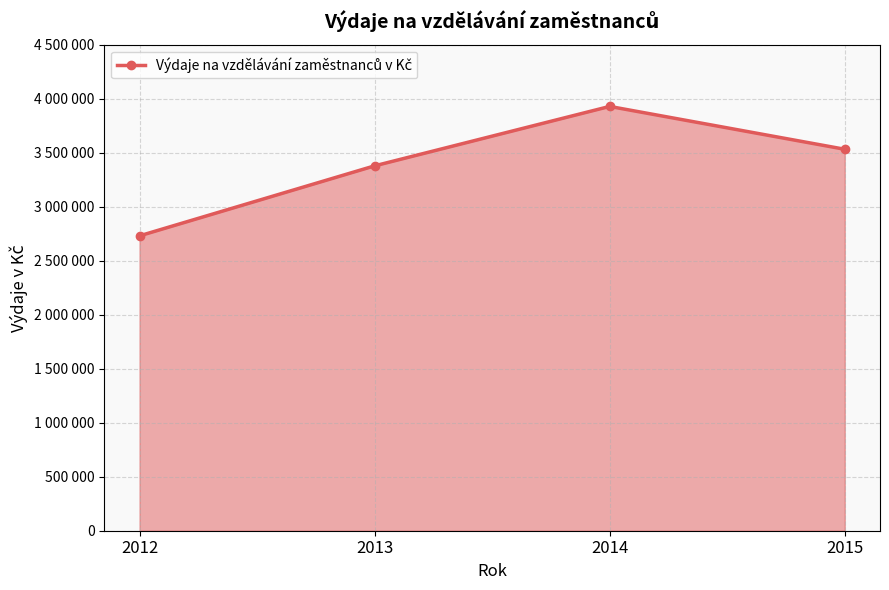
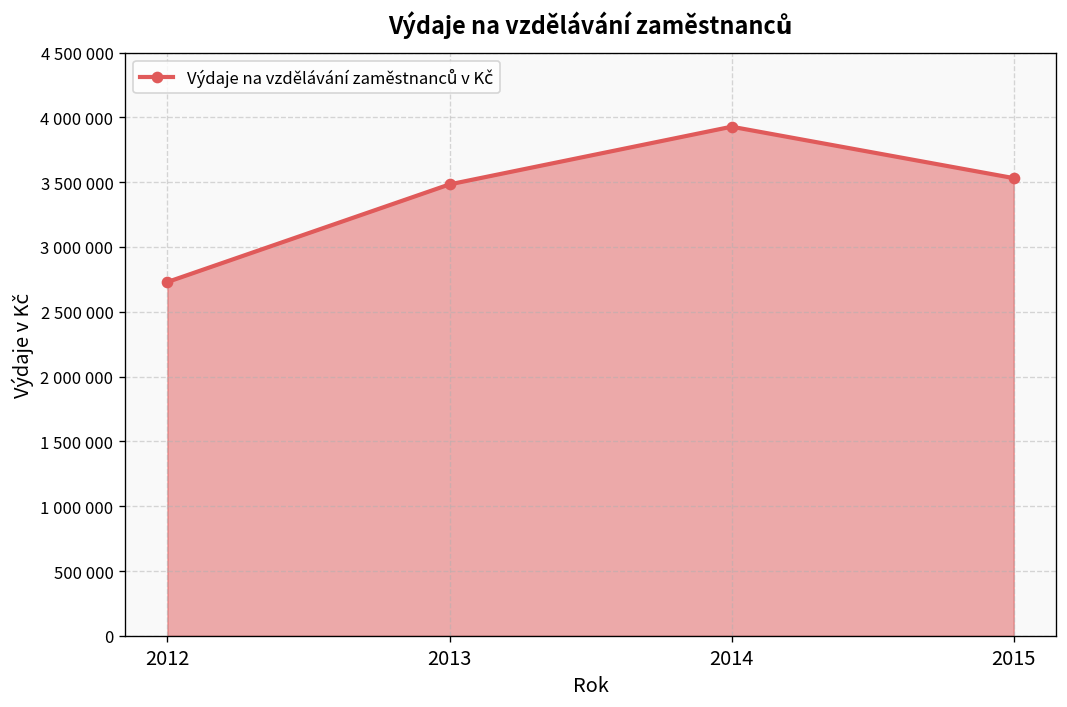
2013: 3380000 -> 3480000
